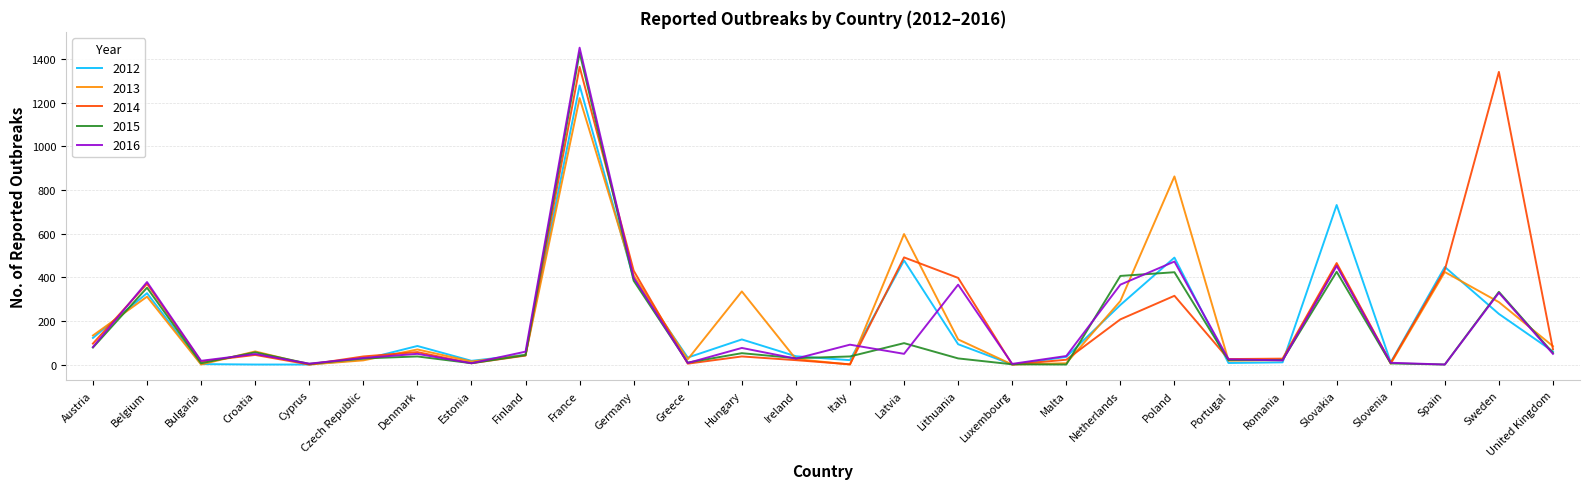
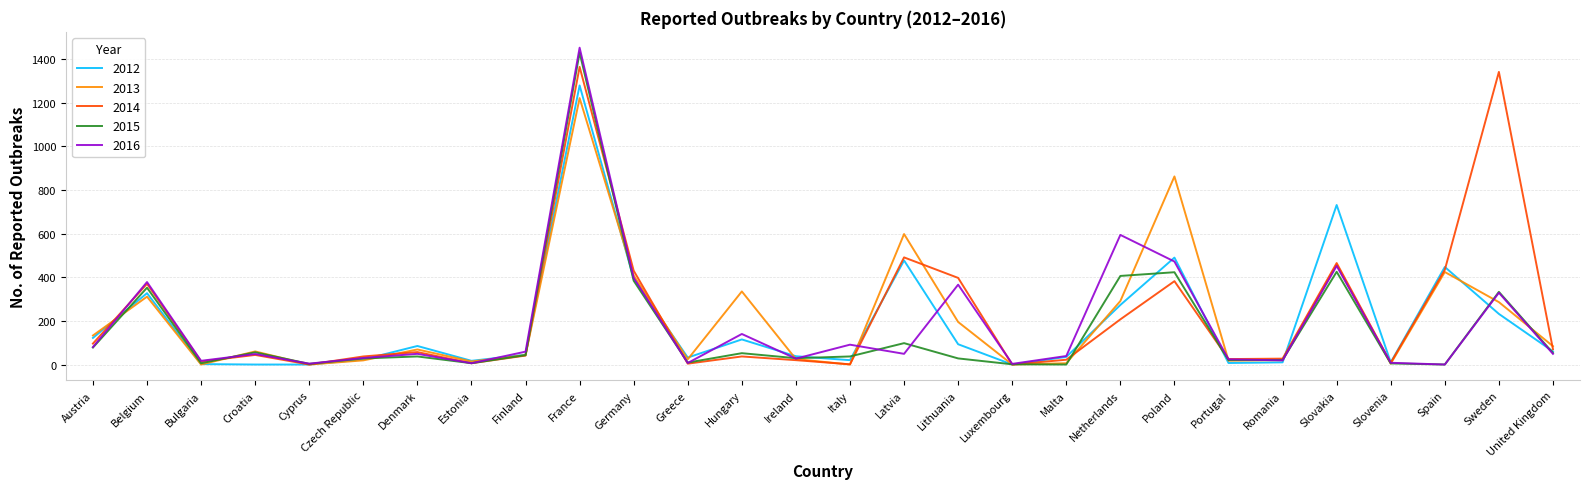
2016, Hungary: 80 -> 140
2013, Lithuania: 120 -> 200
2016, Netherlands: 370 -> 590
2014, Poland: 320 -> 380
